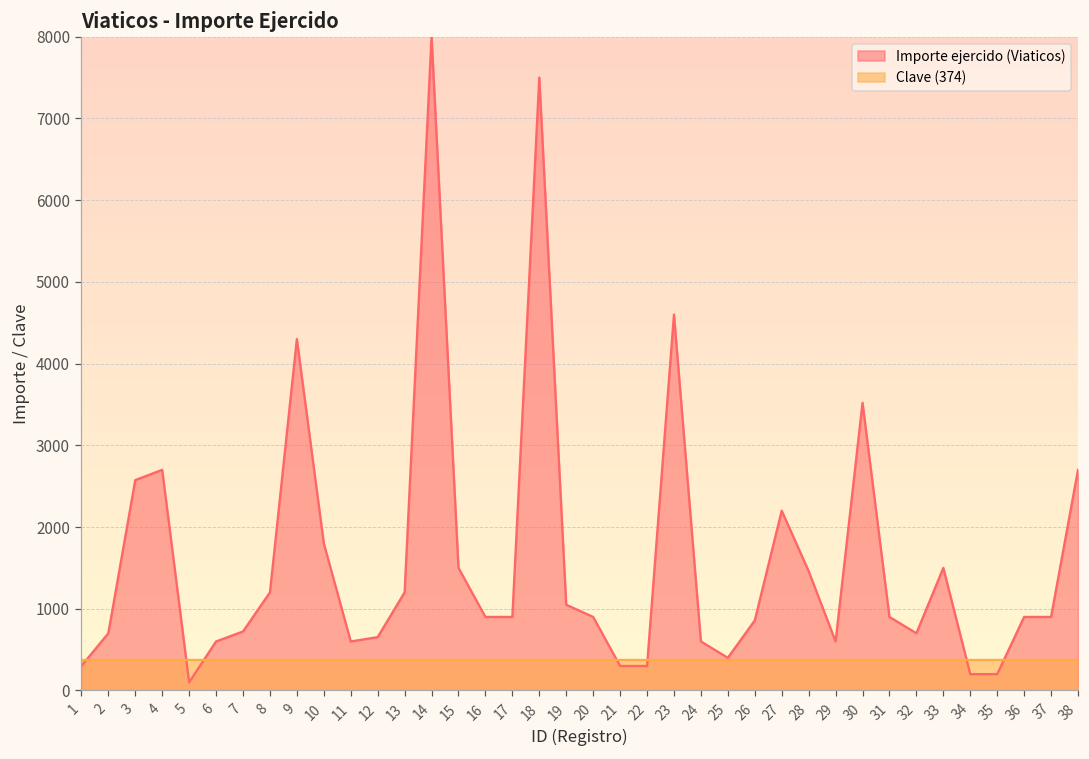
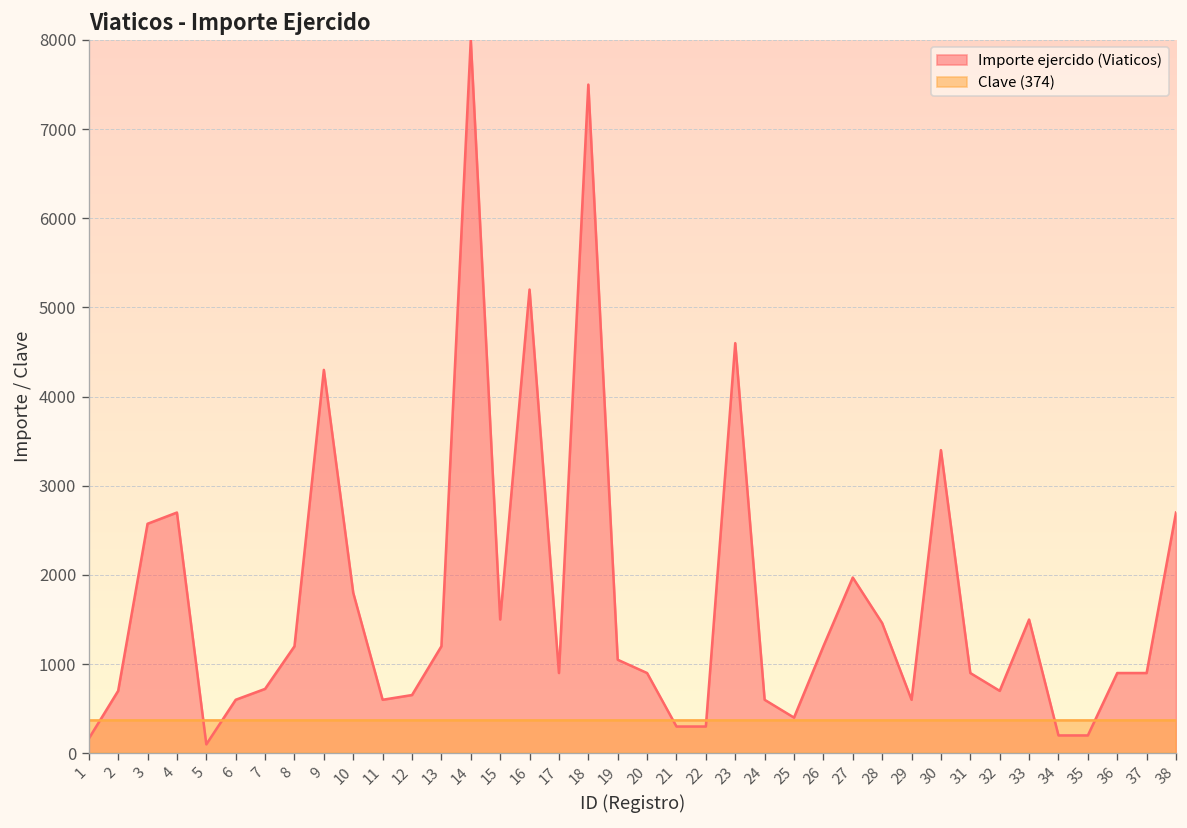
Importe ejercido (Viaticos), 1: 300 -> 200
Importe ejercido (Viaticos), 16: 900 -> 5200
Importe ejercido (Viaticos), 26: 900 -> 1200
Importe ejercido (Viaticos), 27: 2200 -> 2000
Importe ejercido (Viaticos), 30: 3500 -> 3400
